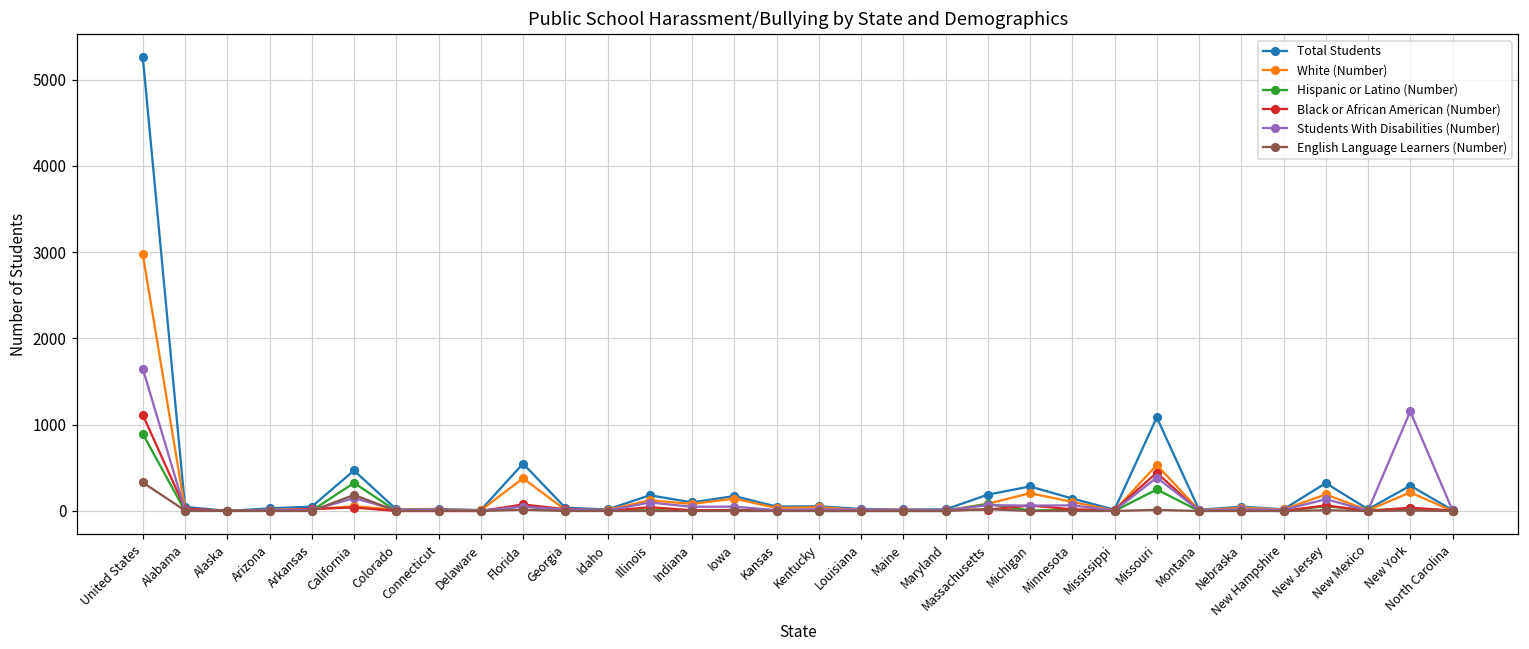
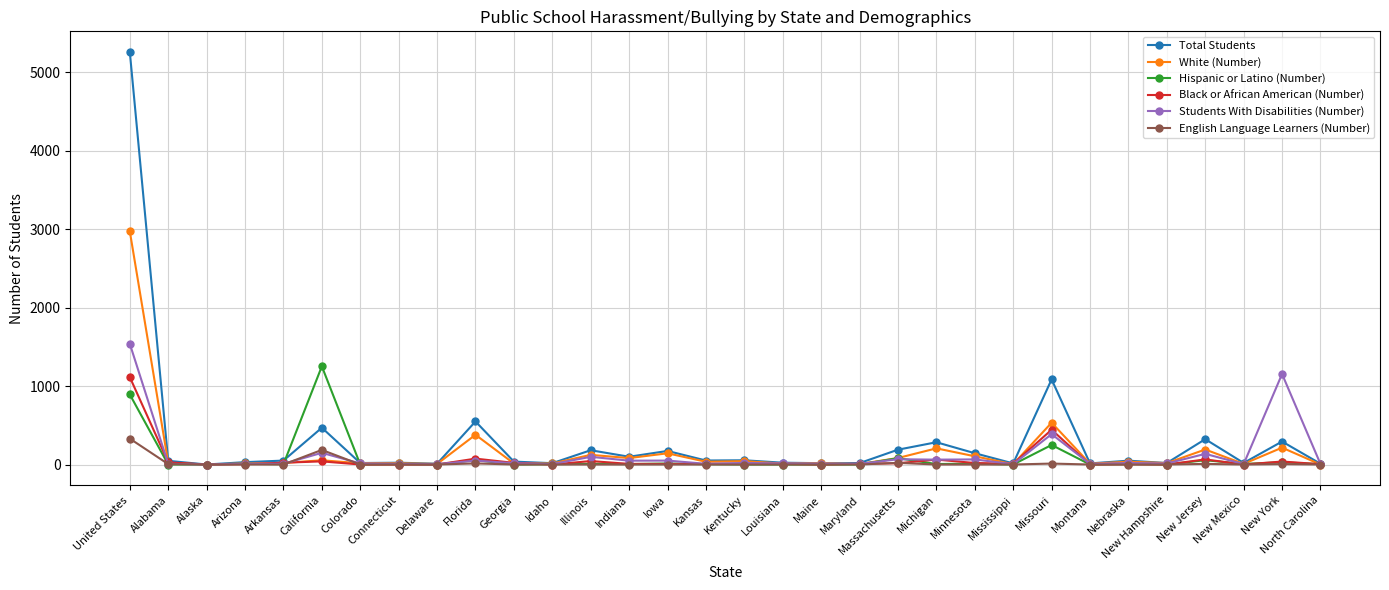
Students With Disabilities (Number), United States: 1700 -> 1500
Hispanic or Latino (Number), California: 300 -> 1300
